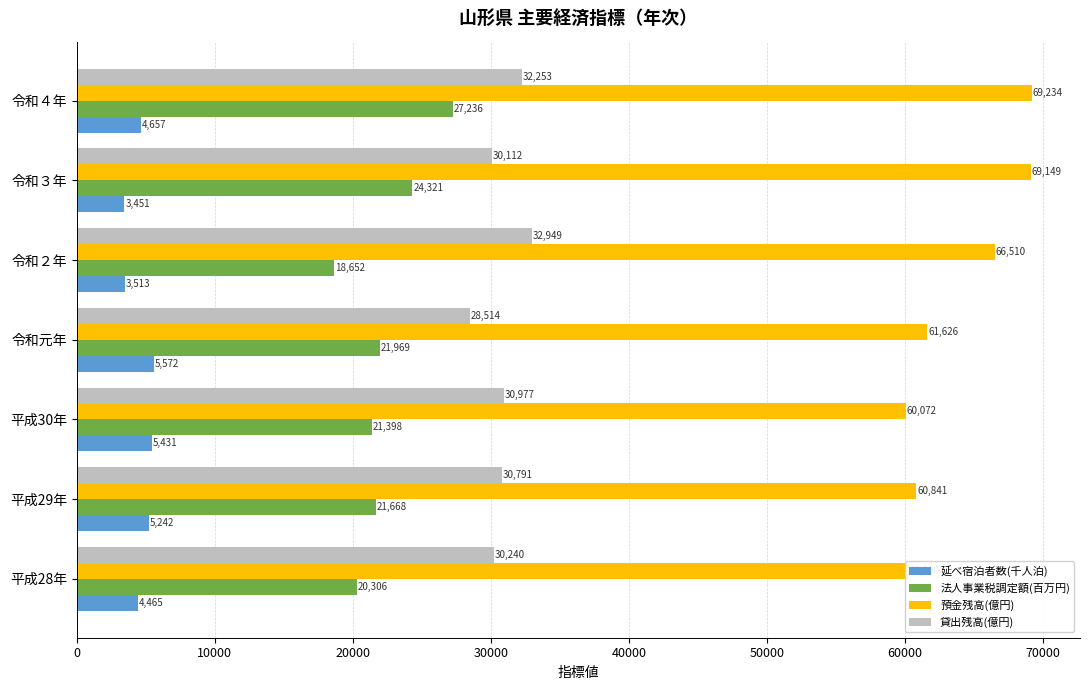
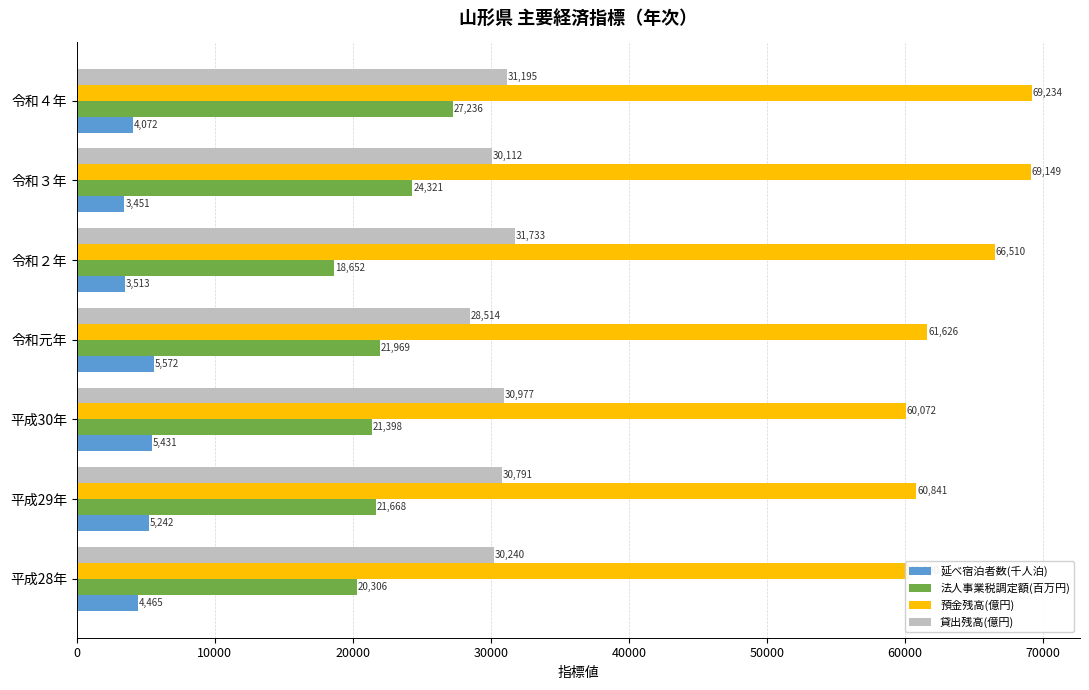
貸出残高(億円), 令和４年: 32,253 -> 31,195
延べ宿泊者数(千人泊), 令和４年: 4,657 -> 4,072
貸出残高(億円), 令和２年: 32,949 -> 31,733
